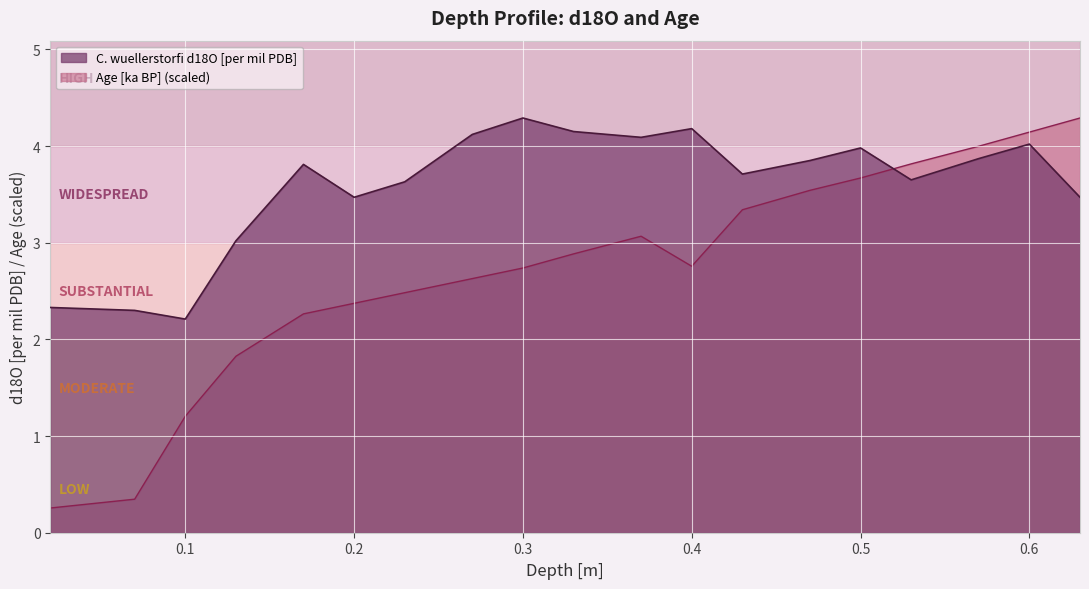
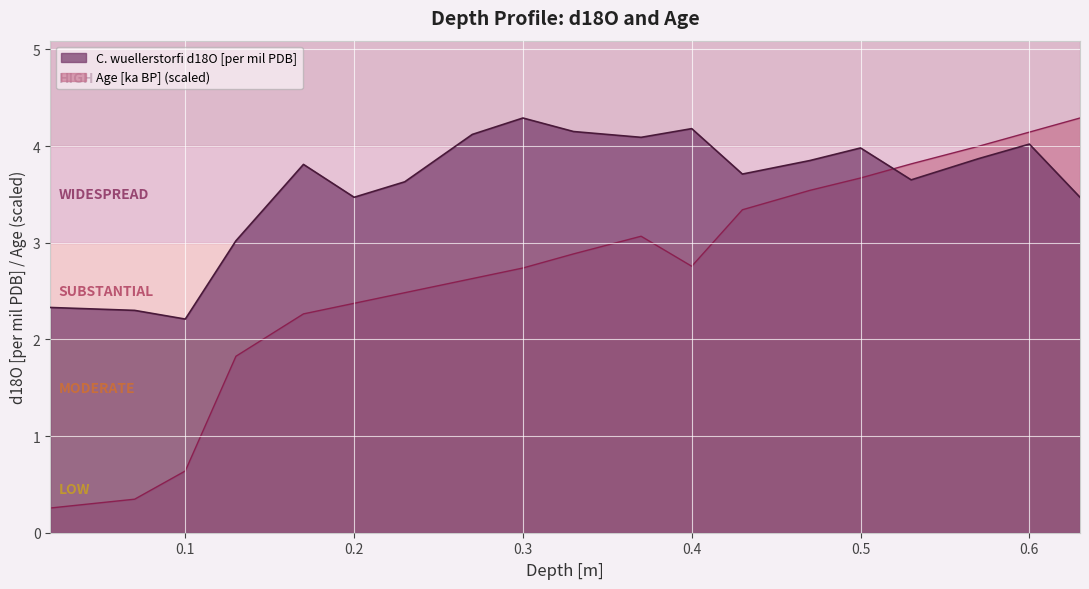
Age [ka BP] (scaled), 0.1: 1.2 -> 0.6
